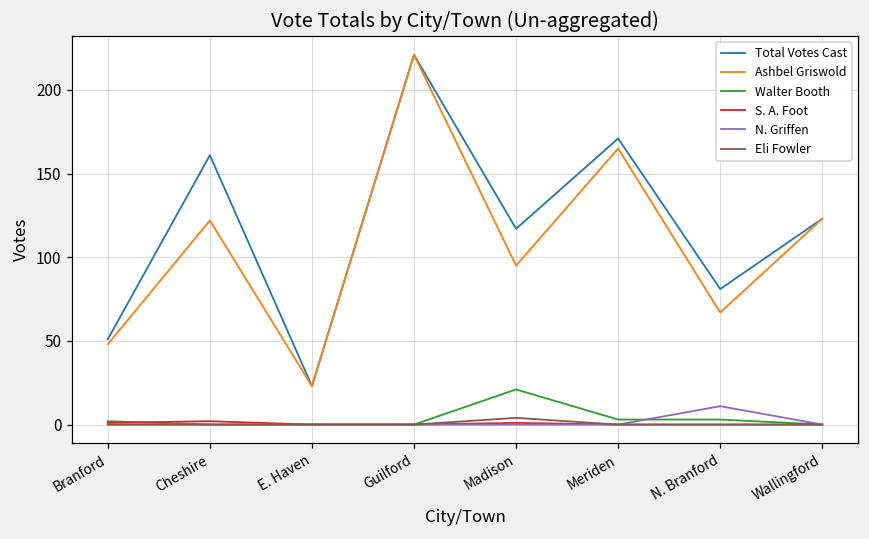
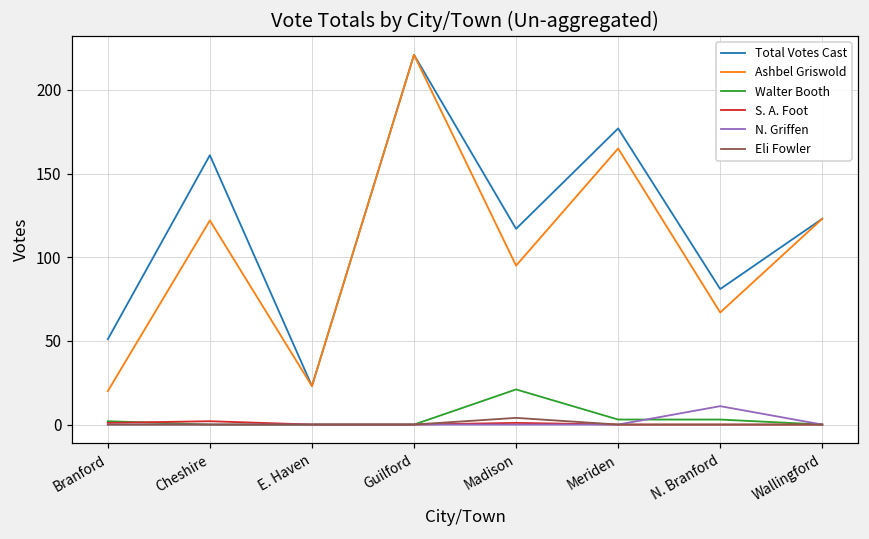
Ashbel Griswold, Branford: 48 -> 20
Total Votes Cast, Meriden: 171 -> 177
